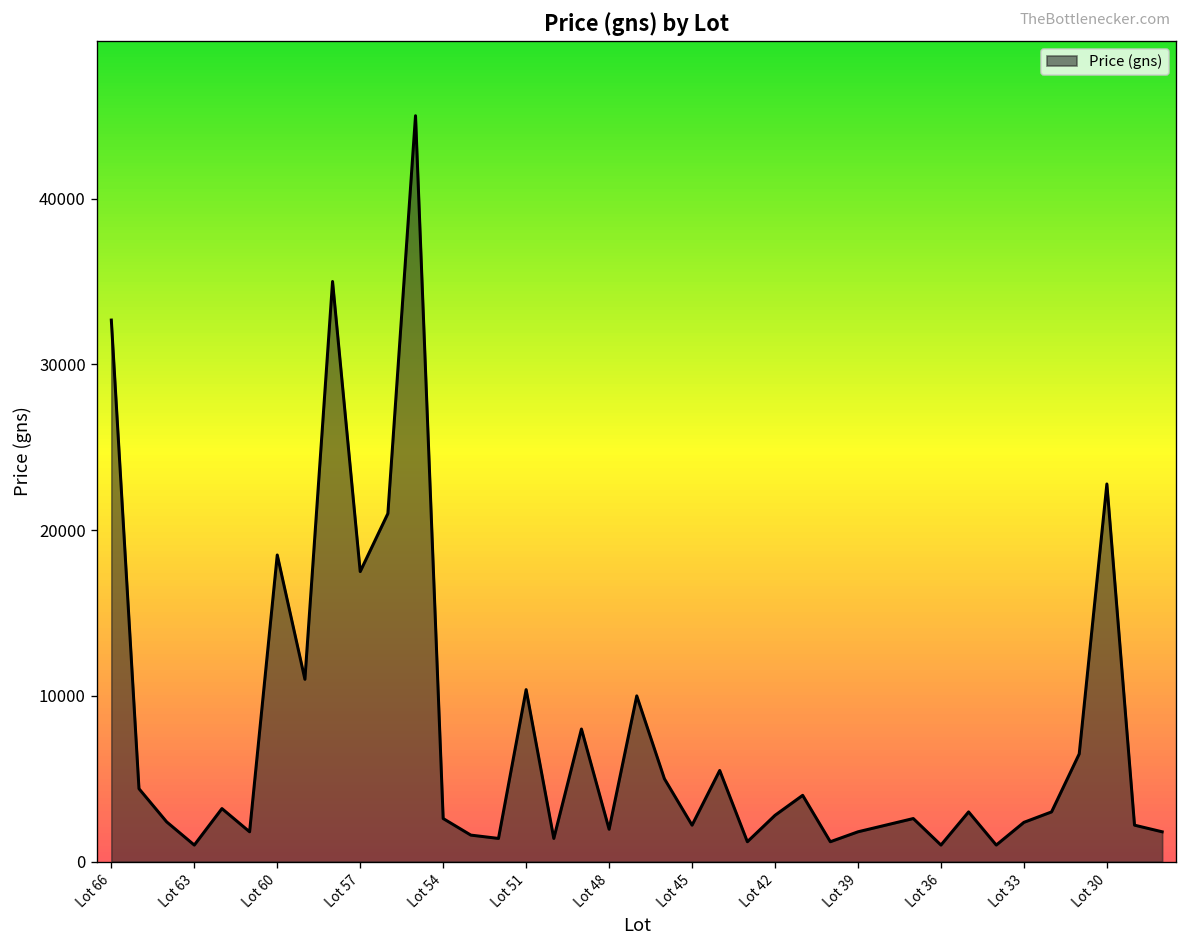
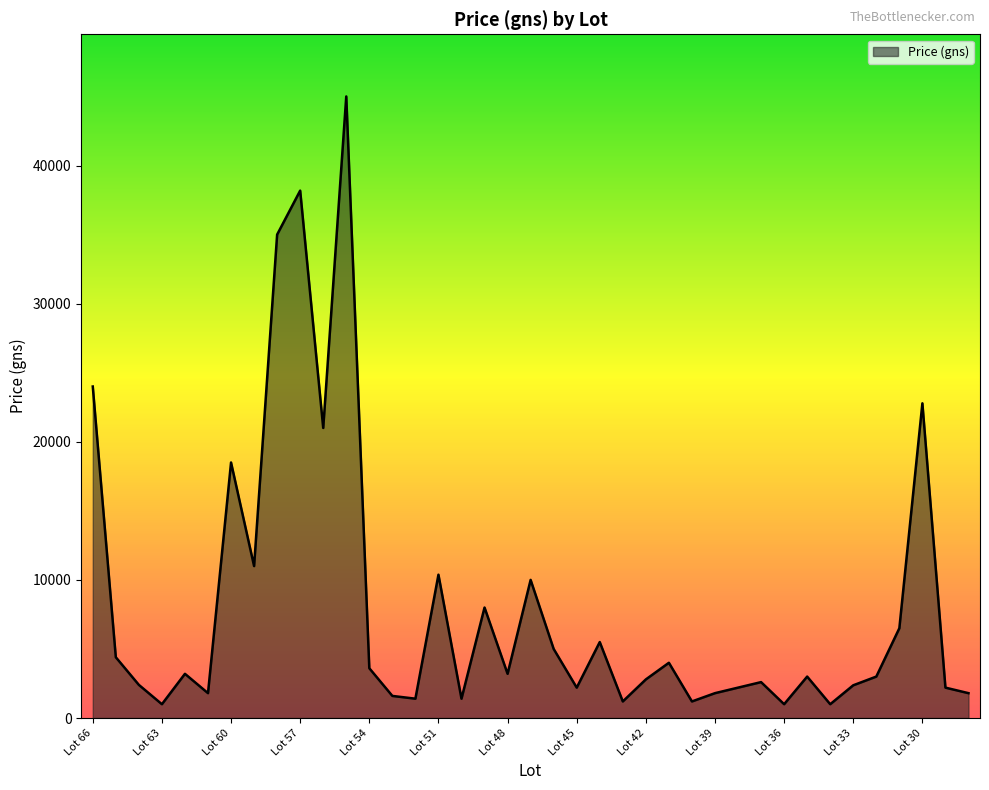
Lot 66: 32700 -> 24000
Lot 57: 17500 -> 38200
Lot 54: 2600 -> 3600
Lot 48: 2000 -> 3200
